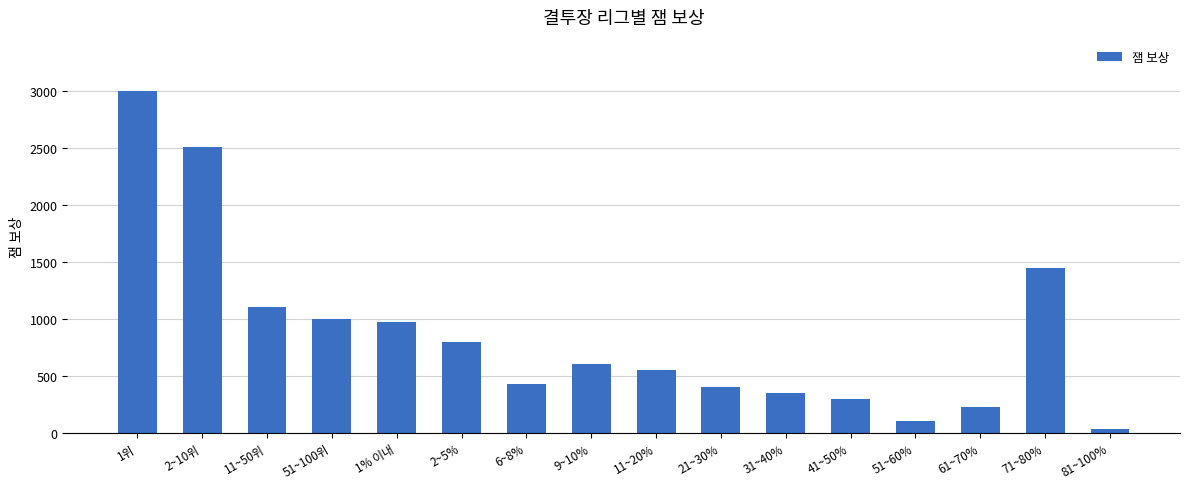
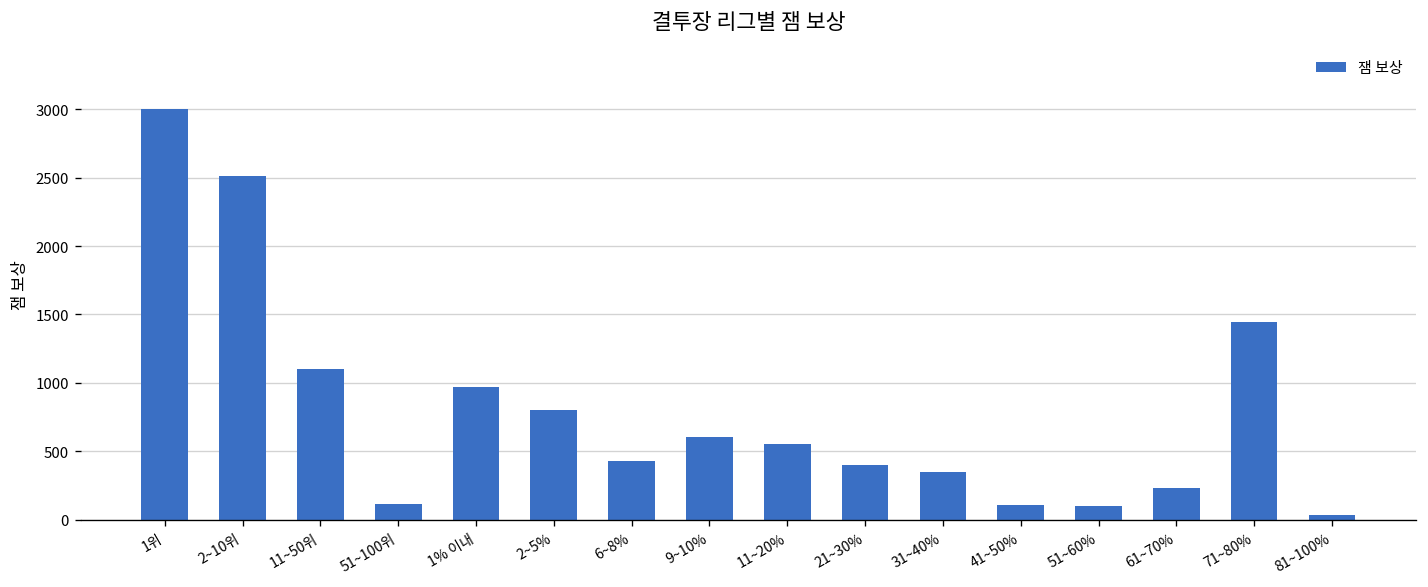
51~100위: 1000 -> 110
41~50%: 300 -> 110
